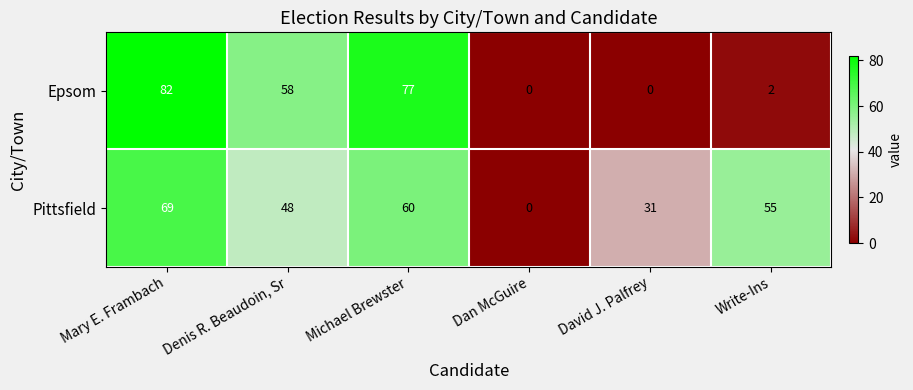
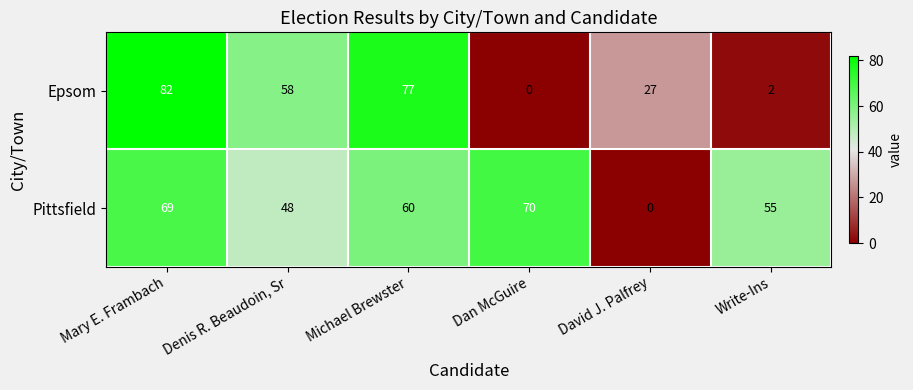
Epsom, David J. Palfrey: 0 -> 27
Pittsfield, Dan McGuire: 0 -> 70
Pittsfield, David J. Palfrey: 31 -> 0
